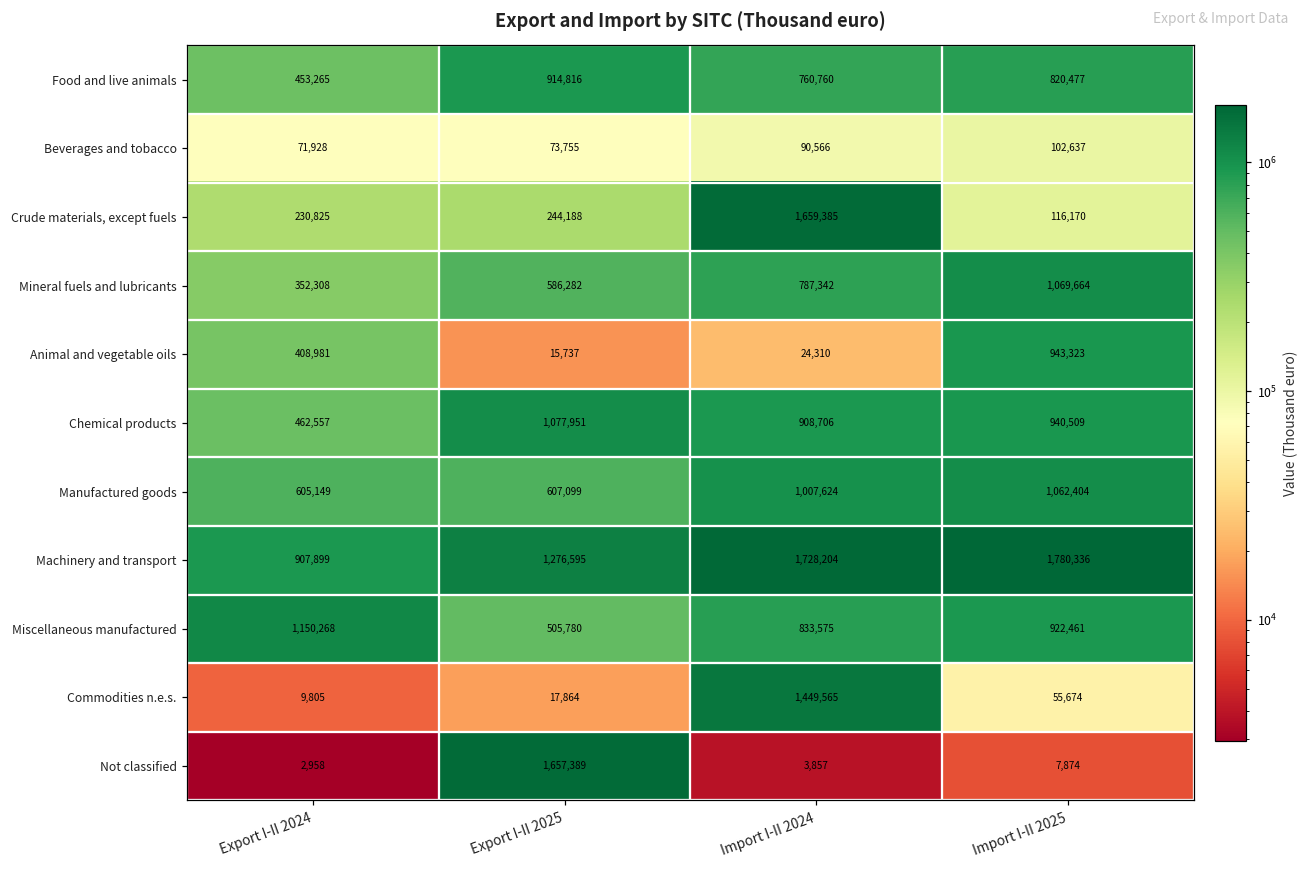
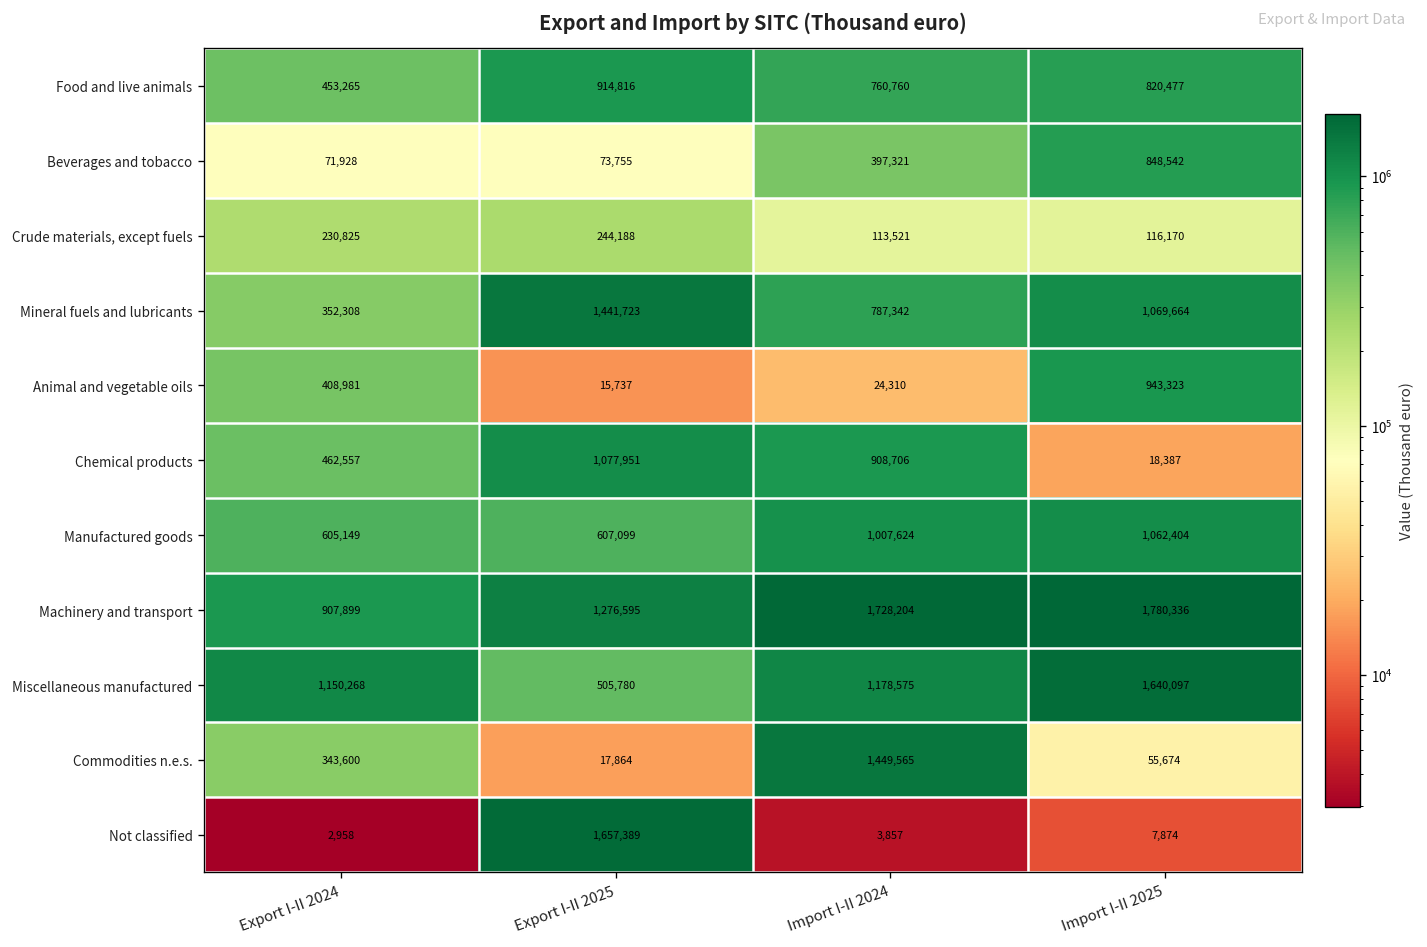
Beverages and tobacco, Import I-II 2024: 90,566 -> 397,321
Beverages and tobacco, Import I-II 2025: 102,637 -> 848,542
Crude materials, except fuels, Import I-II 2024: 1,659,385 -> 113,521
Mineral fuels and lubricants, Export I-II 2025: 586,282 -> 1,441,723
Chemical products, Import I-II 2025: 940,509 -> 18,387
Miscellaneous manufactured, Import I-II 2024: 833,575 -> 1,178,575
Miscellaneous manufactured, Import I-II 2025: 922,461 -> 1,640,097
Commodities n.e.s., Export I-II 2024: 9,805 -> 343,600
